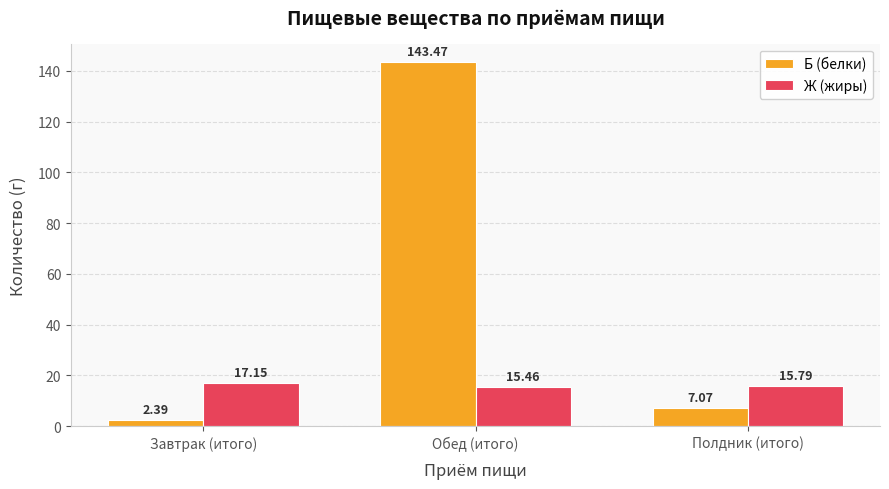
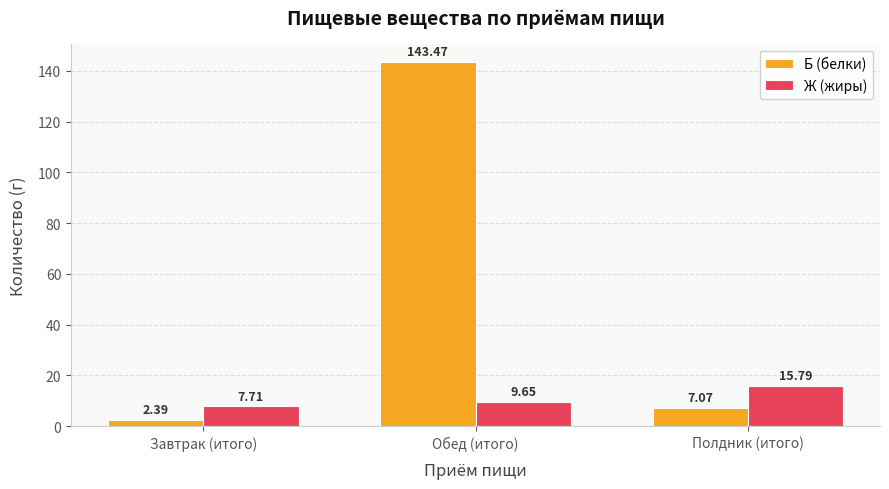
Ж (жиры), Завтрак (итого): 17.15 -> 7.71
Ж (жиры), Обед (итого): 15.46 -> 9.65
